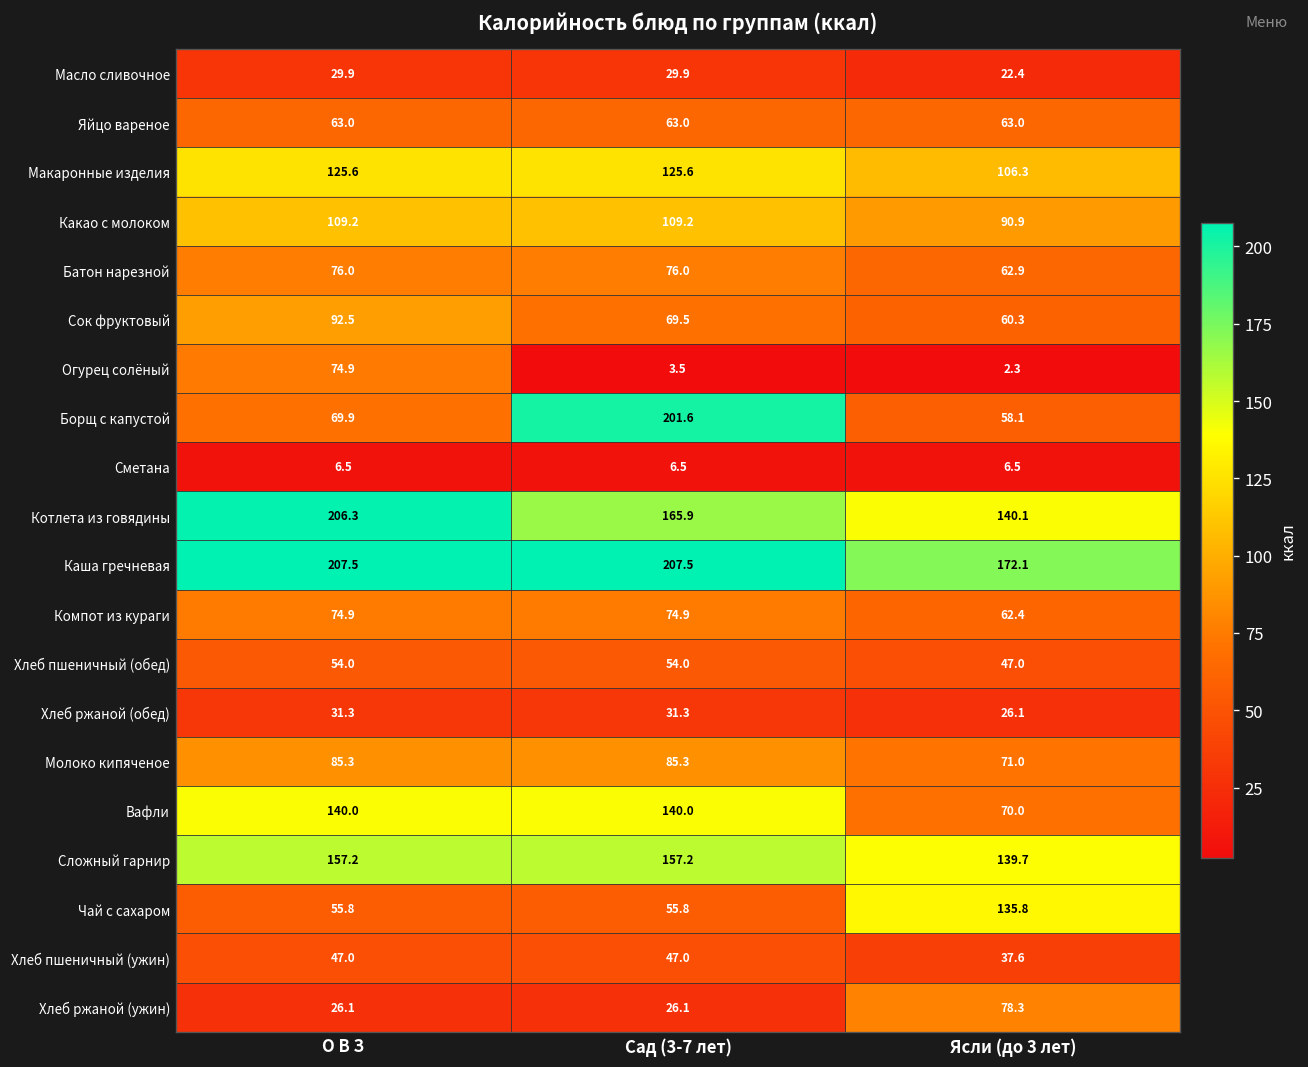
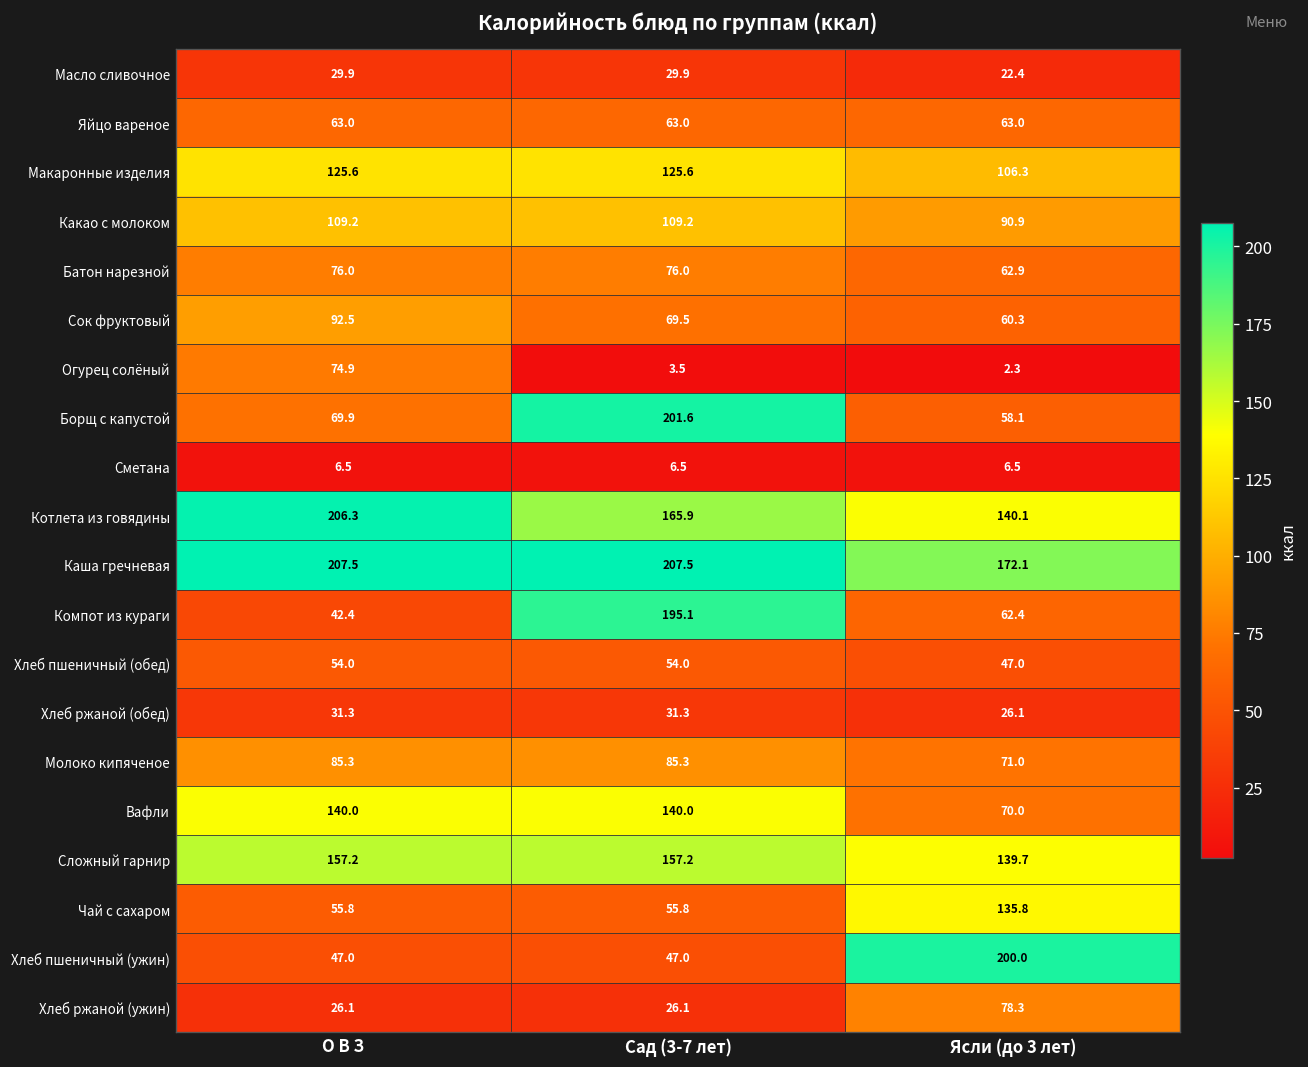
Компот из кураги, О В З: 74.9 -> 42.4
Компот из кураги, Сад (3-7 лет): 74.9 -> 195.1
Хлеб пшеничный (ужин), Ясли (до 3 лет): 37.6 -> 200.0
